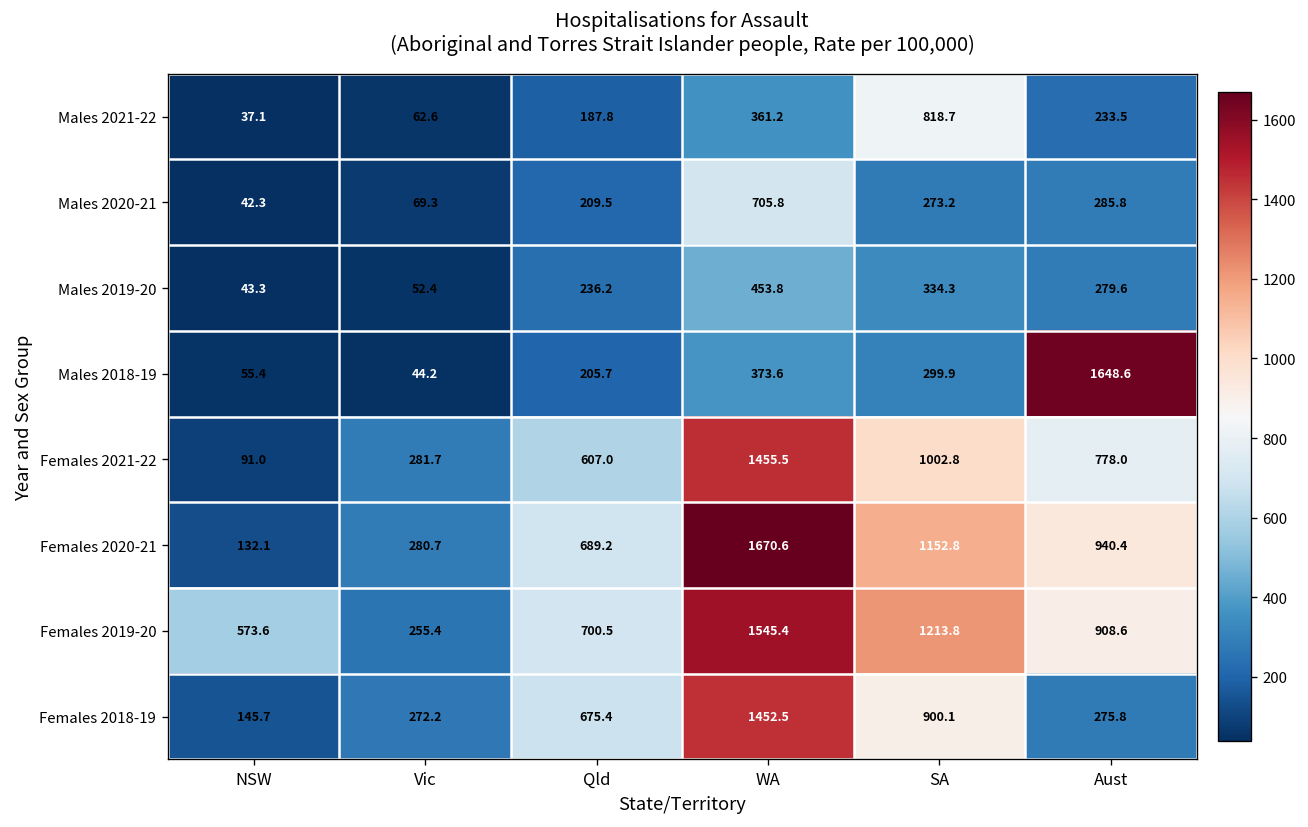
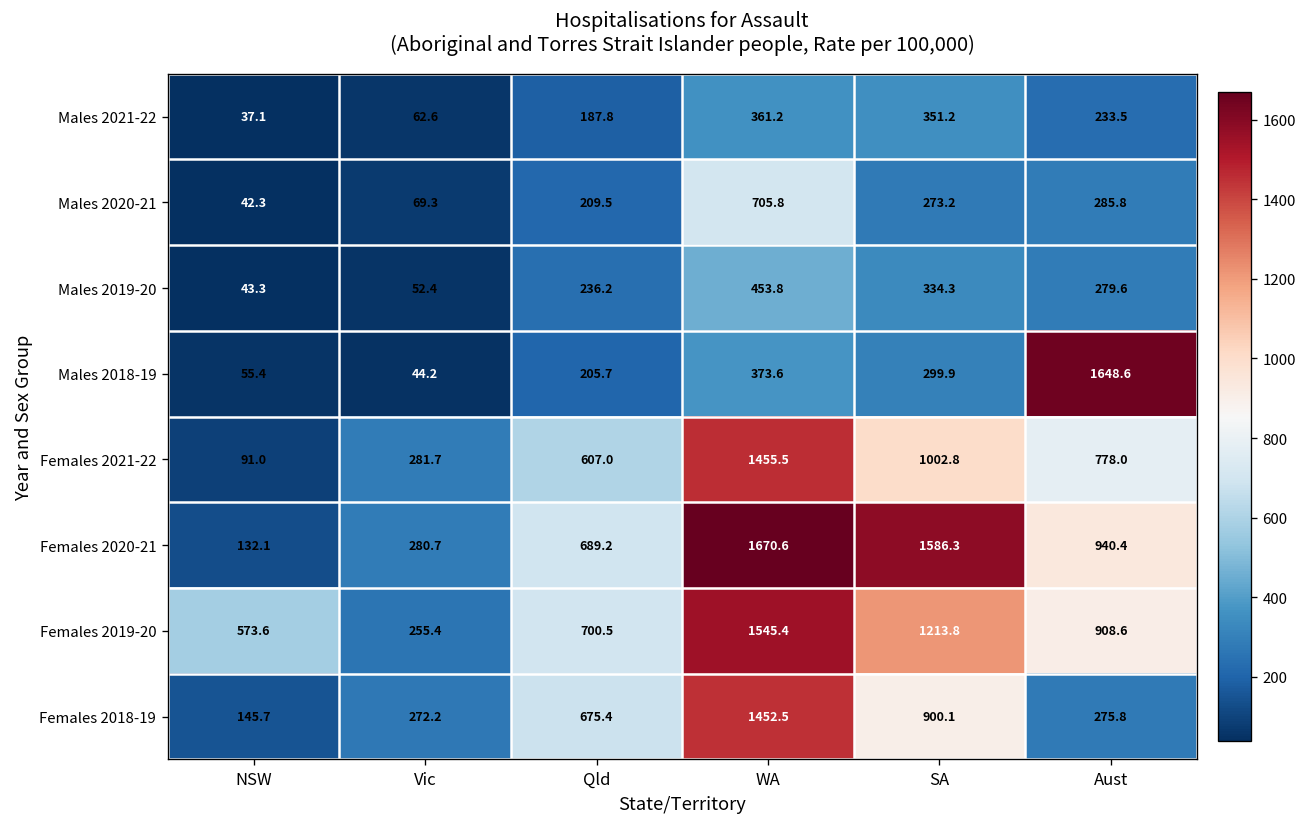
Males 2021-22, SA: 818.7 -> 351.2
Females 2020-21, SA: 1152.8 -> 1586.3
